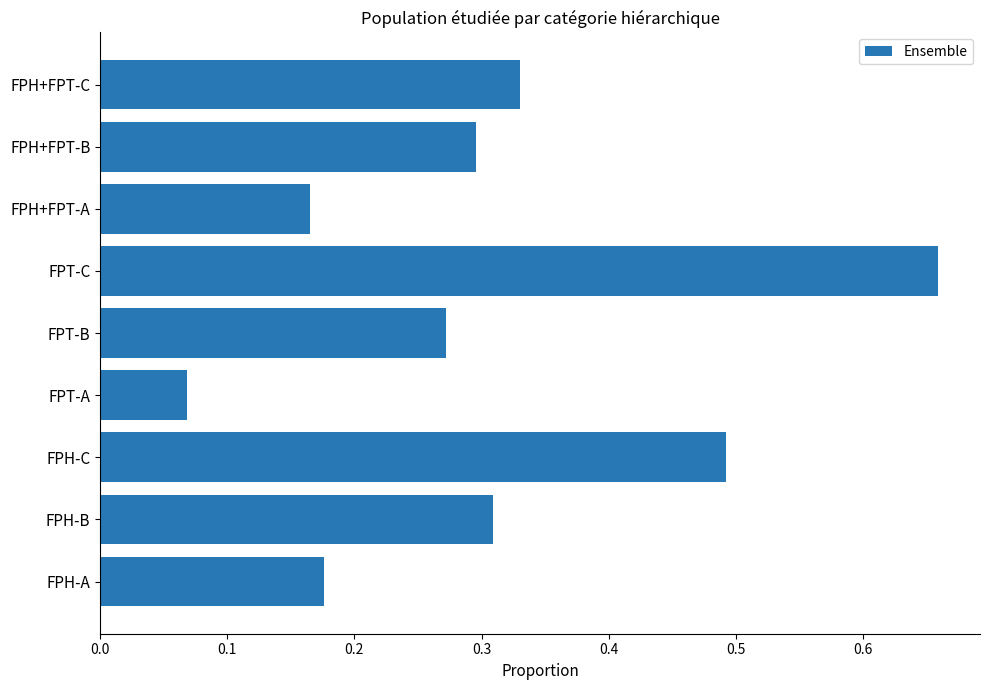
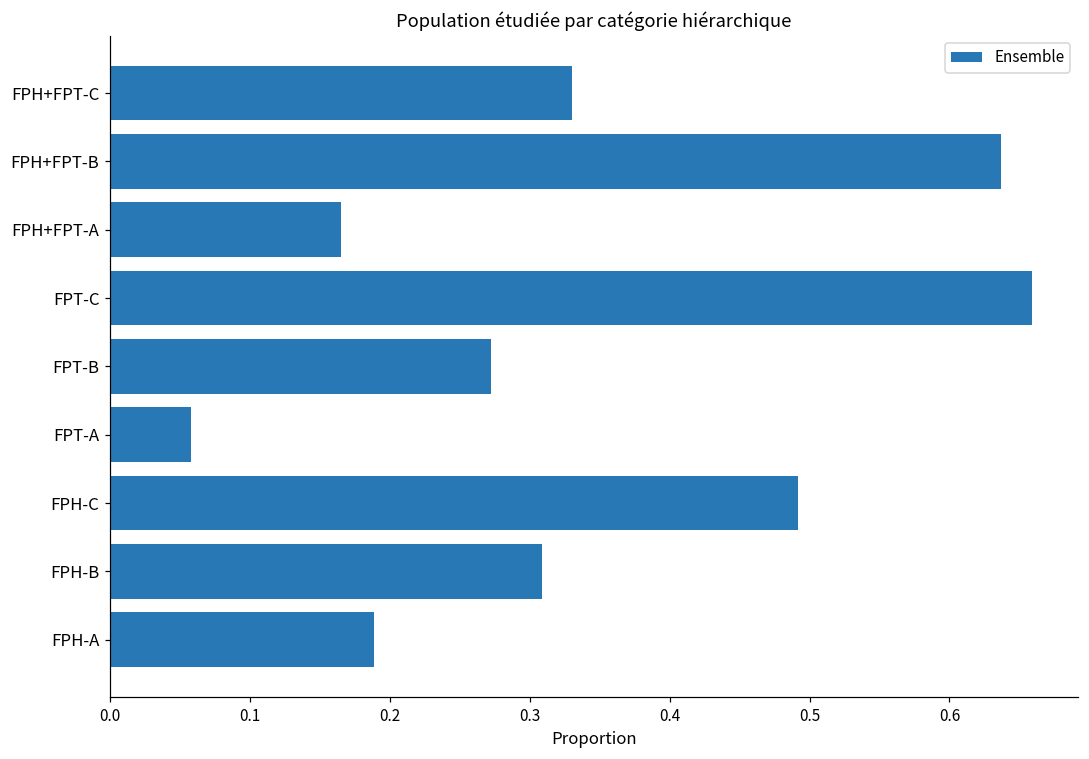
FPH+FPT-B: 0.296 -> 0.637
FPT-A: 0.068 -> 0.058
FPH-A: 0.176 -> 0.189
